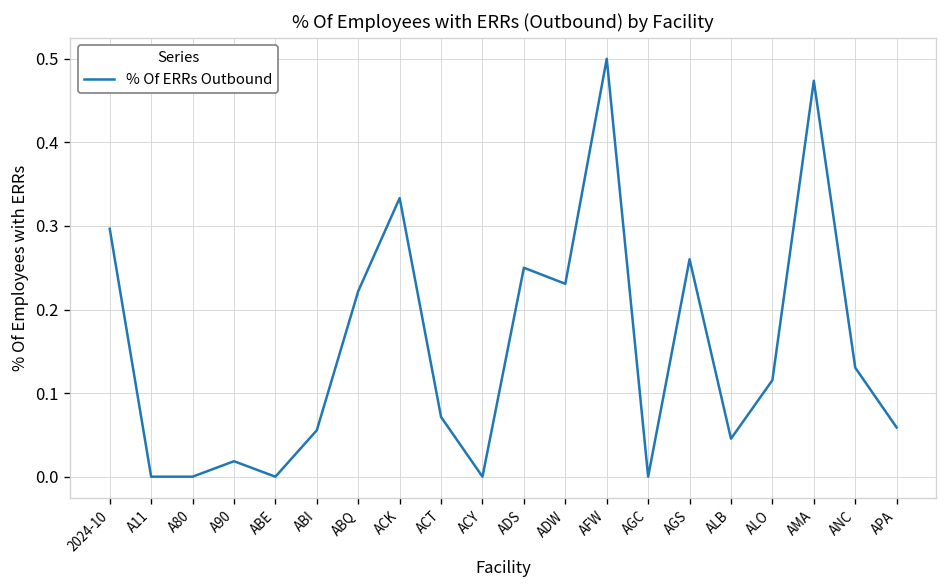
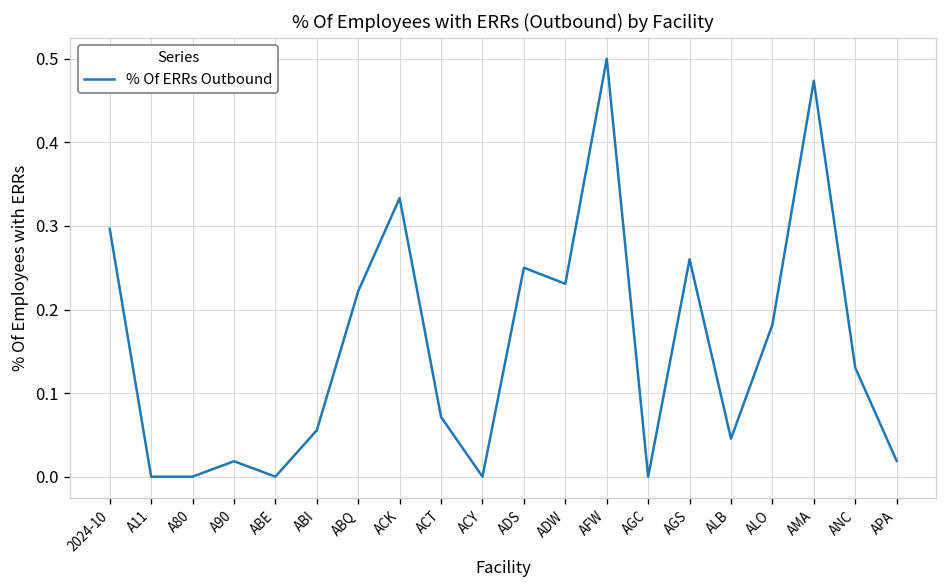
ALO: 0.12 -> 0.18
APA: 0.06 -> 0.02
